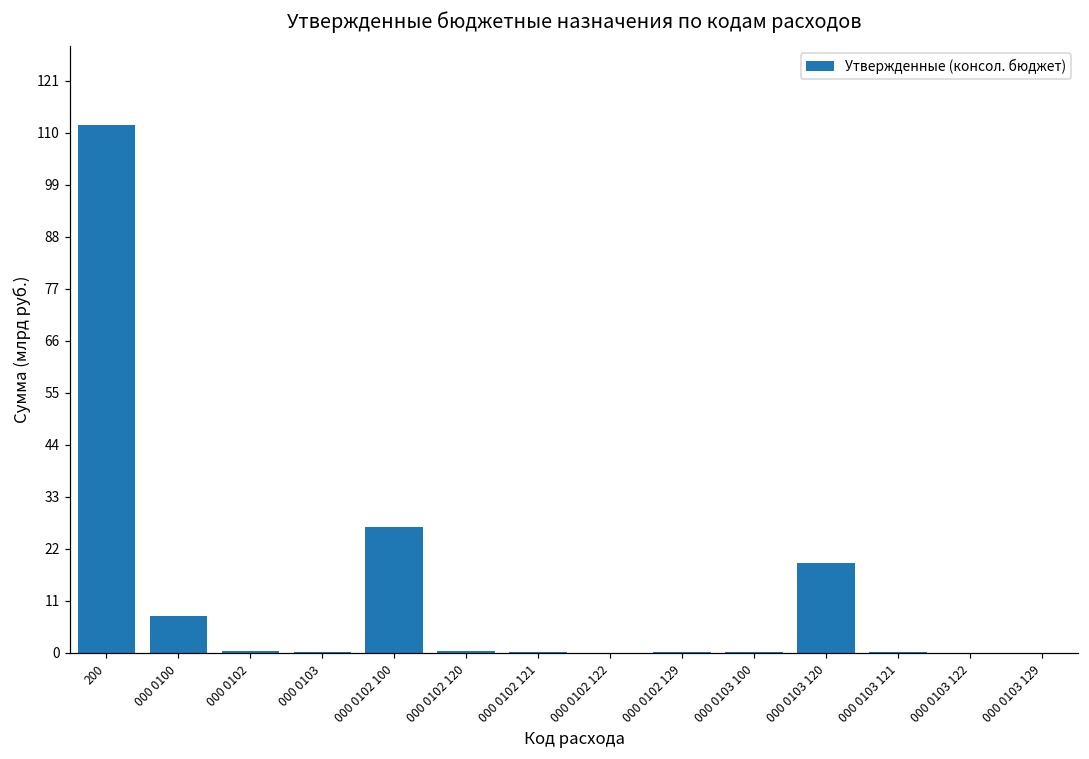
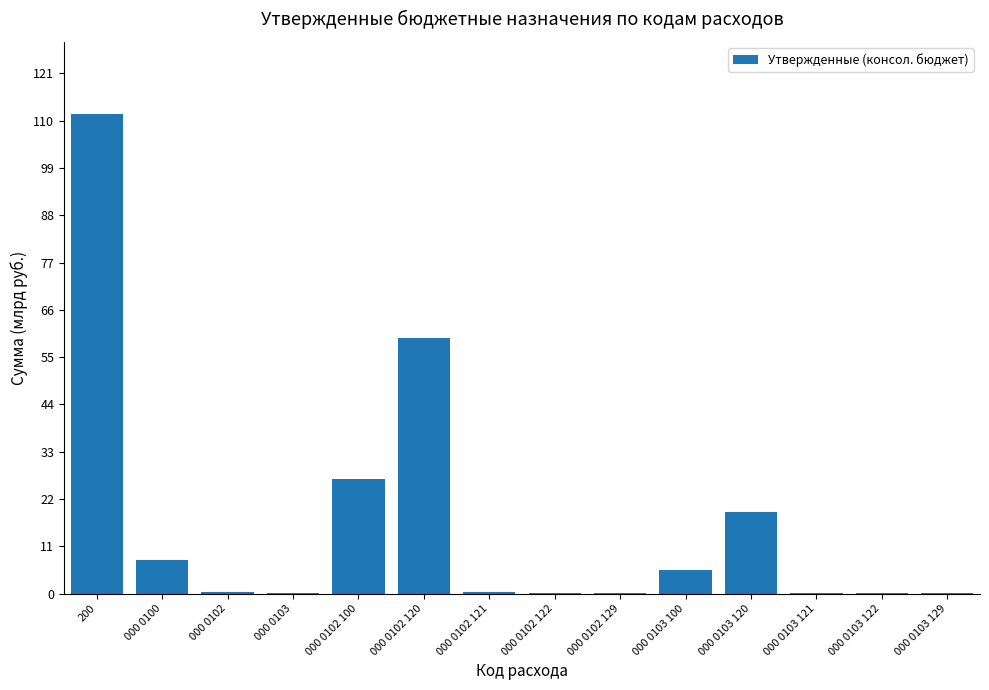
000 0102 120: 0 -> 59
000 0103 100: 0 -> 5
